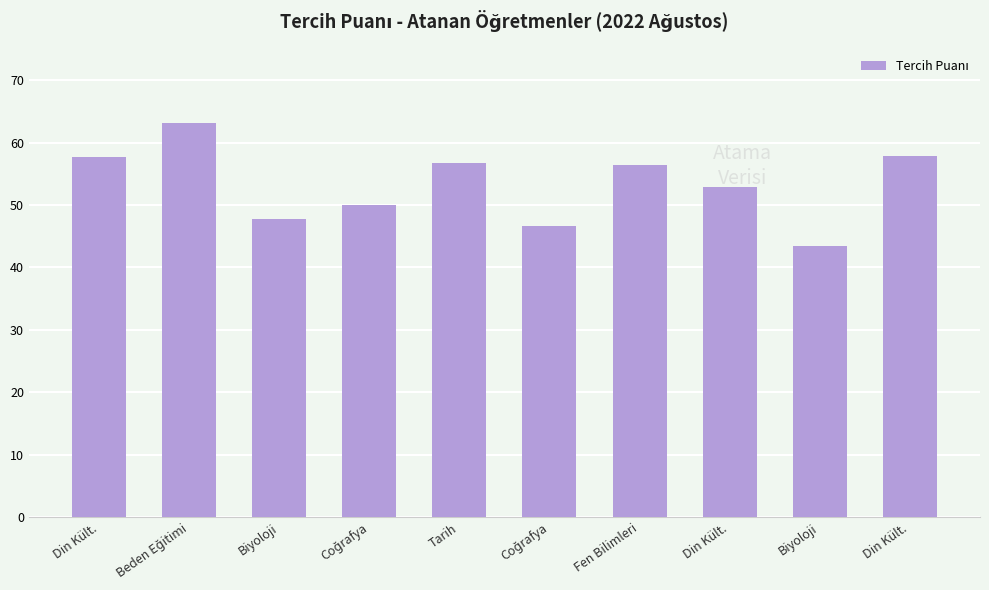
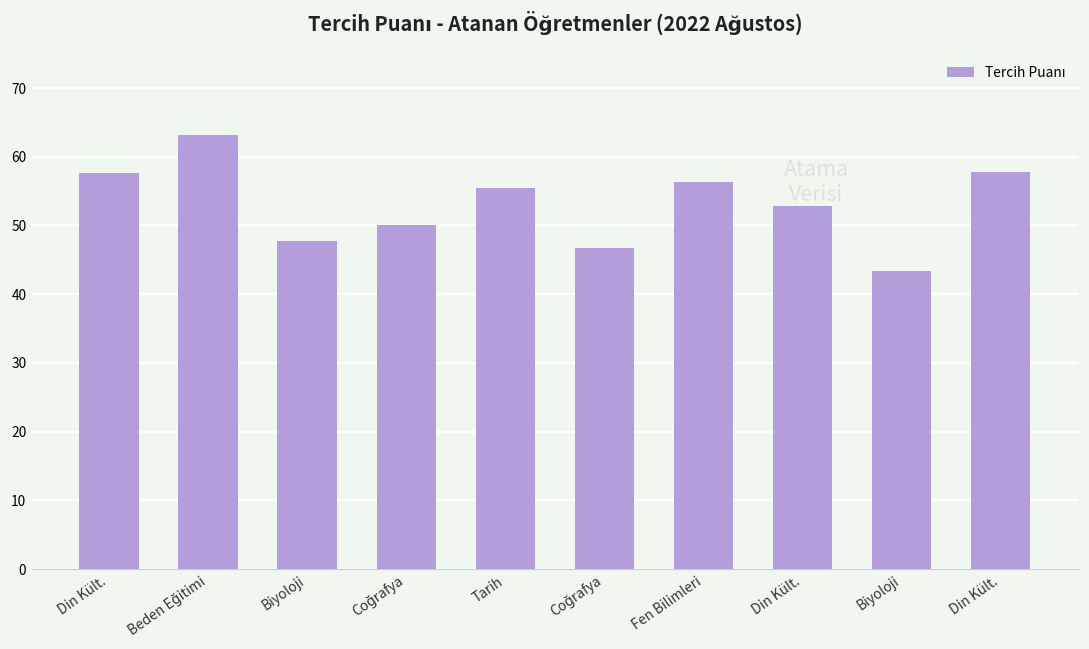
Tarih: 57 -> 55
